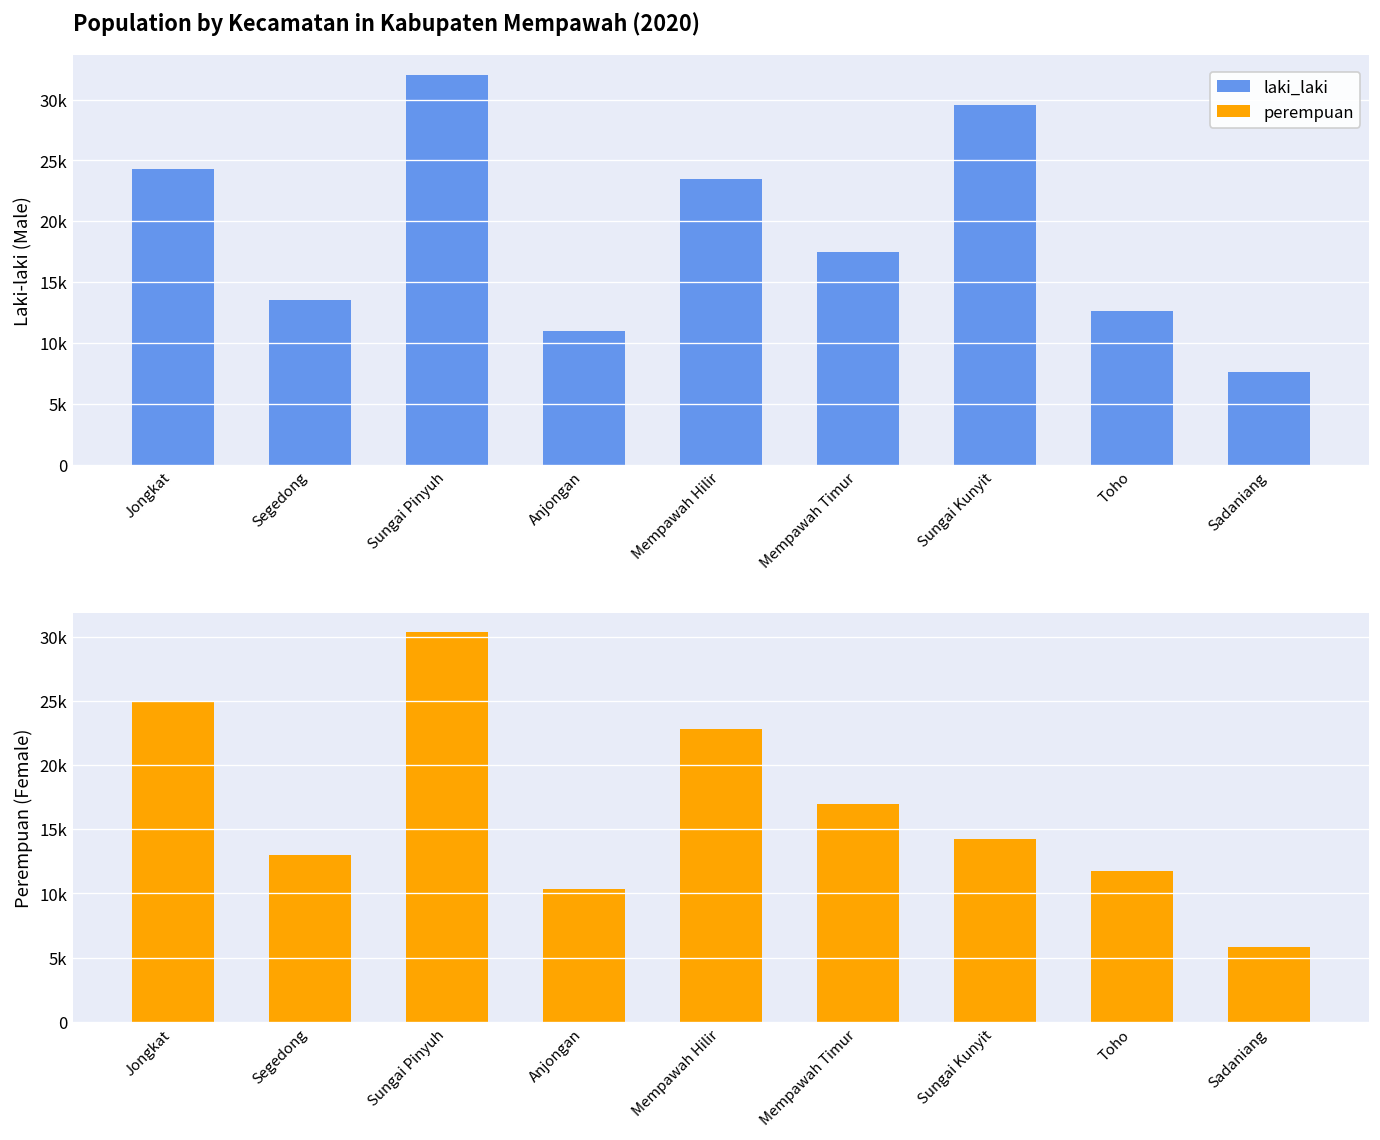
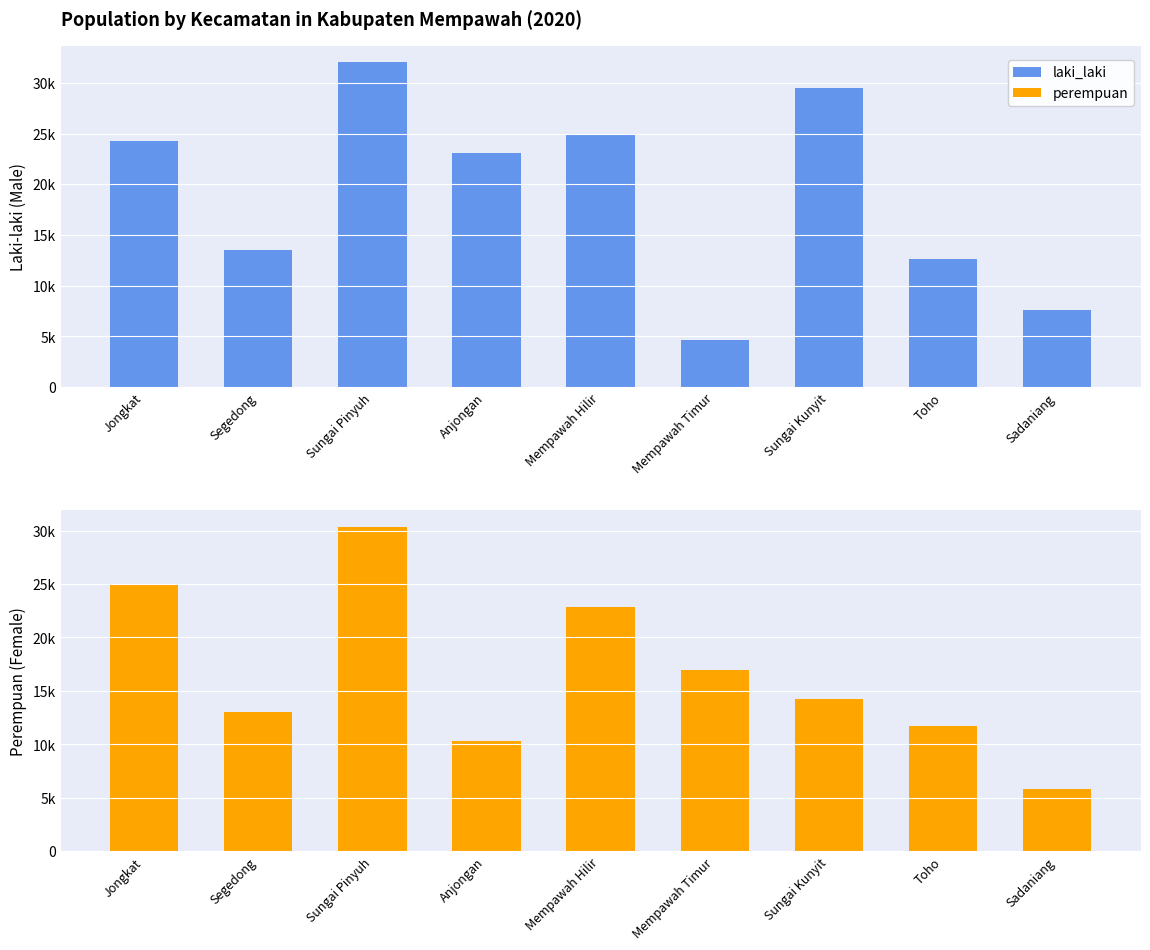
Population by Kecamatan in Kabupaten Mempawah (2020), Anjongan: 11000 -> 23100
Population by Kecamatan in Kabupaten Mempawah (2020), Mempawah Hilir: 23500 -> 25000
Population by Kecamatan in Kabupaten Mempawah (2020), Mempawah Timur: 17500 -> 4600
